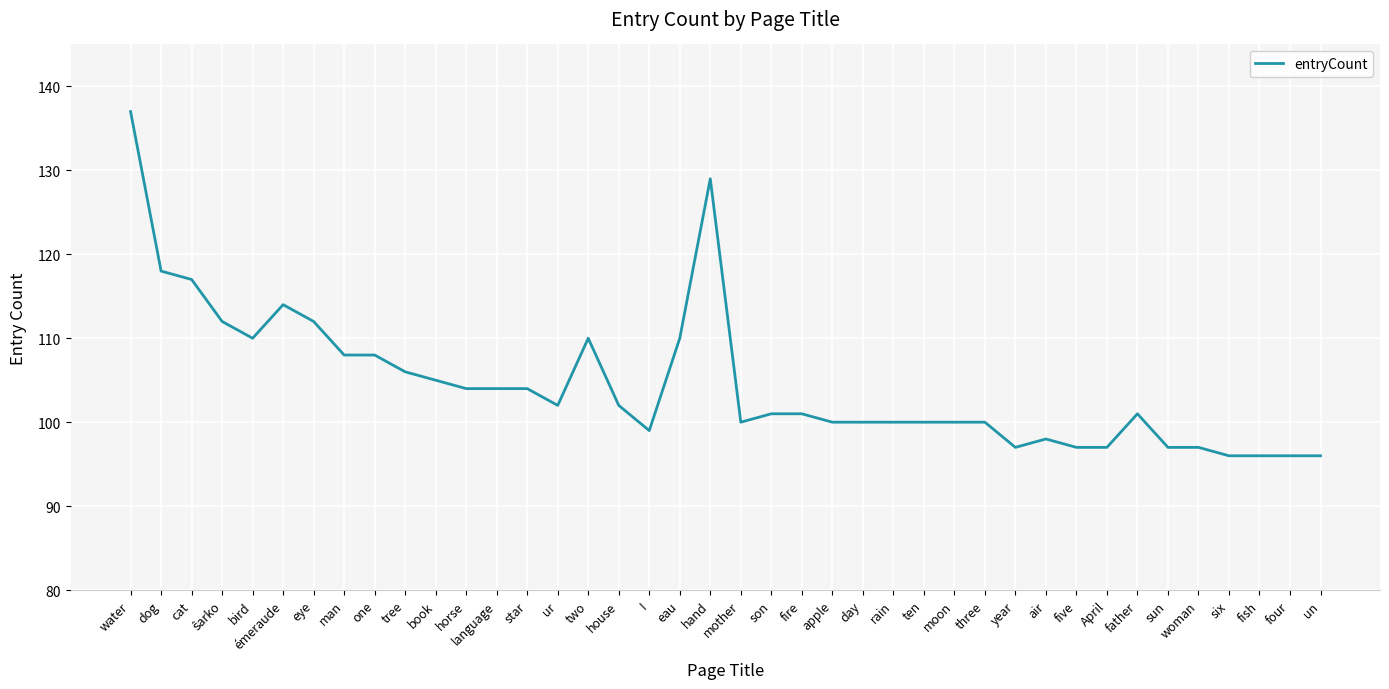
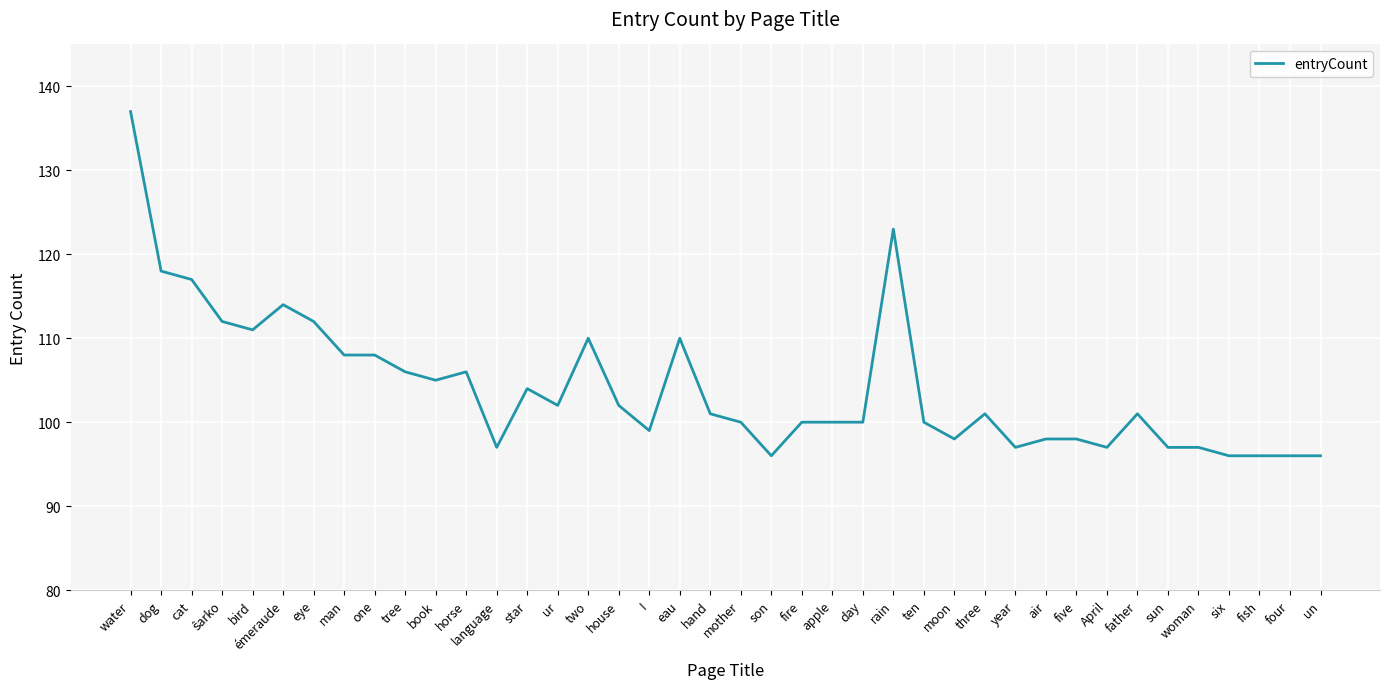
bird: 110 -> 111
horse: 104 -> 106
language: 104 -> 97
hand: 129 -> 101
son: 101 -> 96
fire: 101 -> 100
rain: 100 -> 123
moon: 100 -> 98
three: 100 -> 101
five: 97 -> 98
